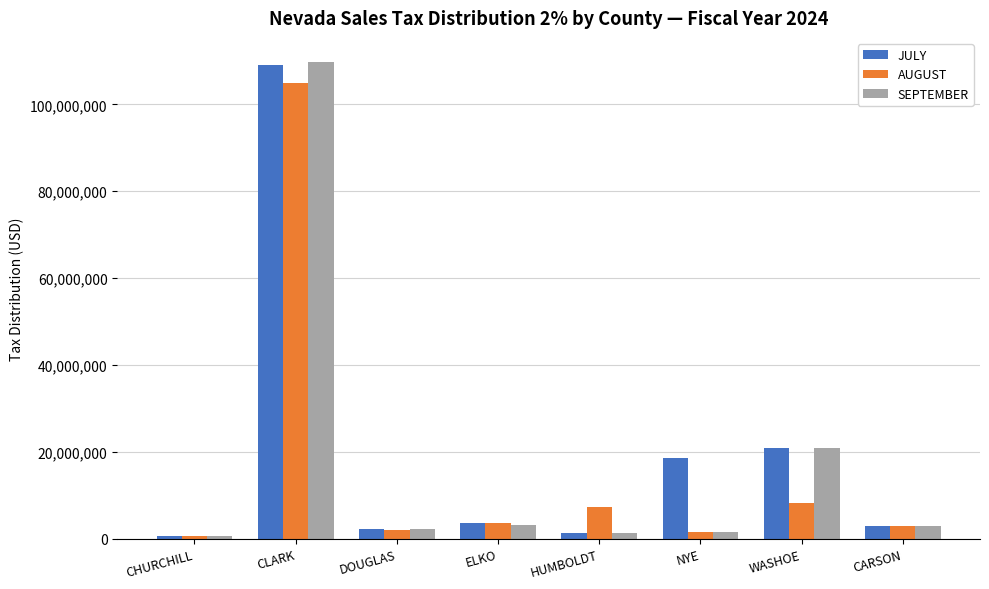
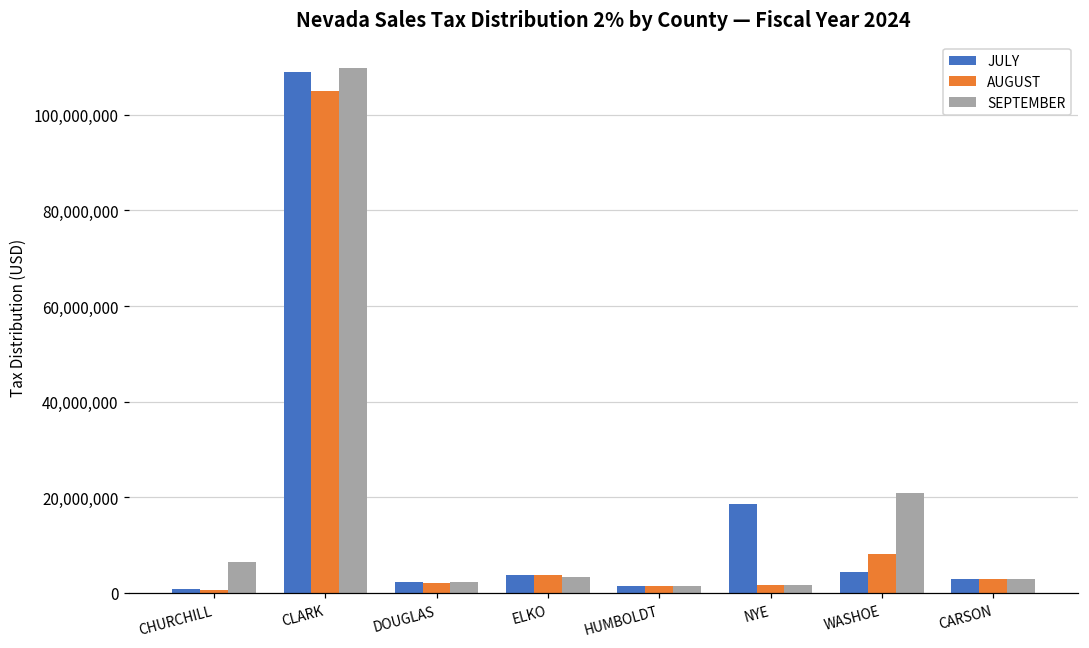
SEPTEMBER, CHURCHILL: 1,000,000 -> 7,000,000
AUGUST, HUMBOLDT: 7,000,000 -> 1,000,000
JULY, WASHOE: 21,000,000 -> 4,000,000
